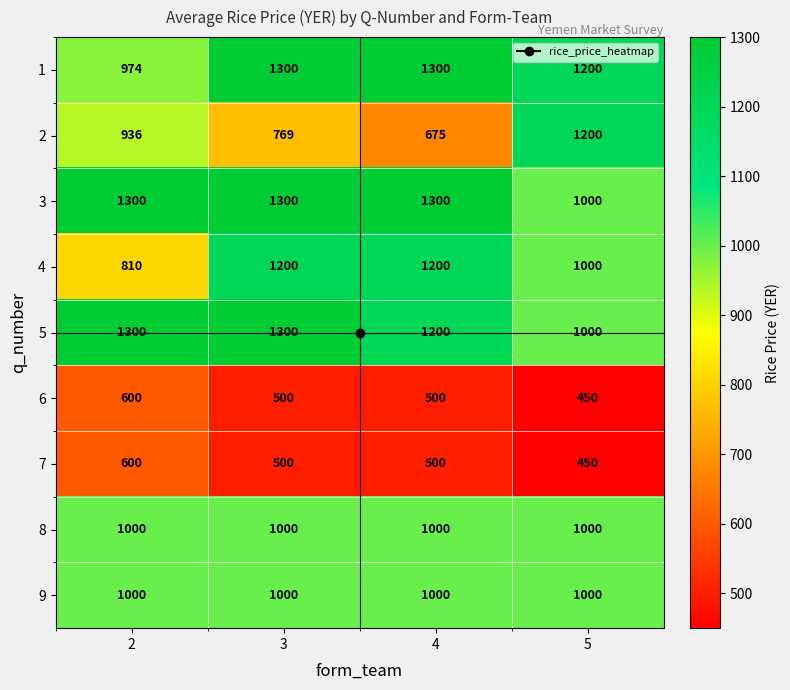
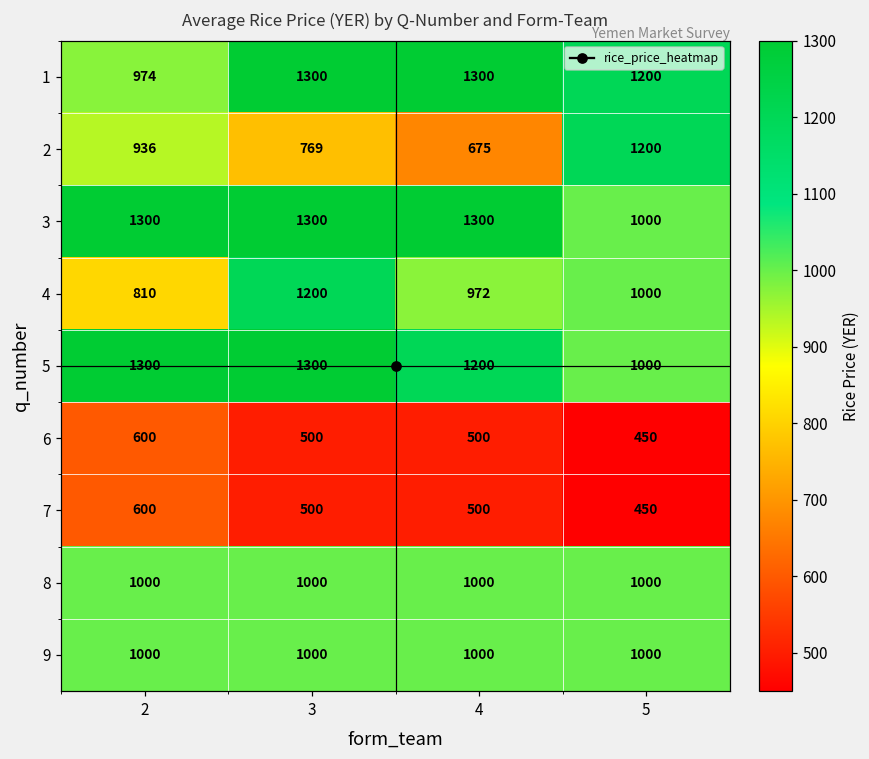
4, 4: 1200 -> 972
